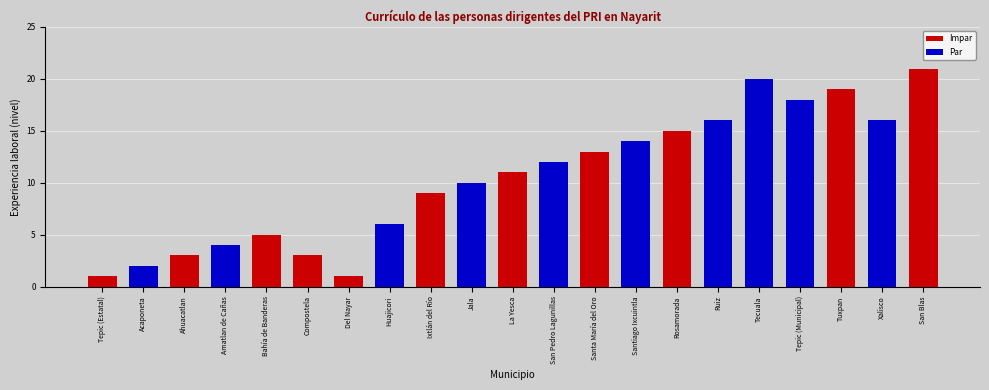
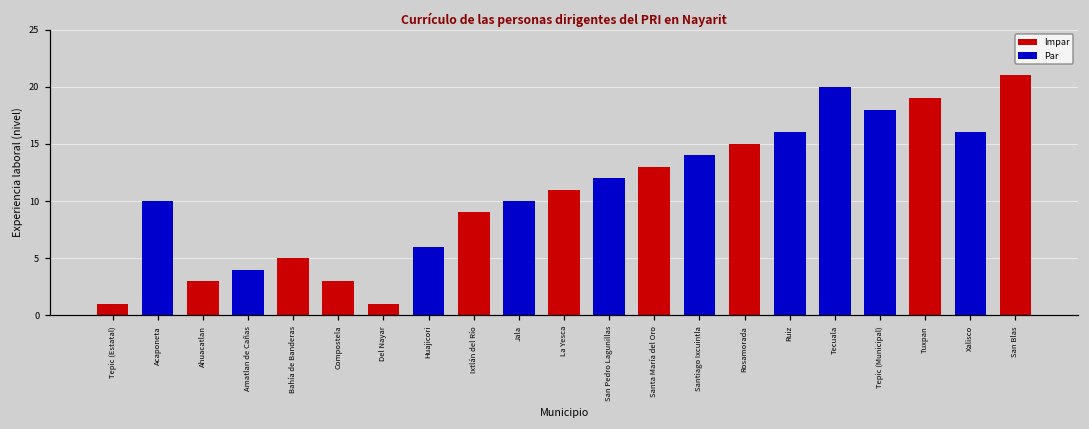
Acaponeta: 2 -> 10
